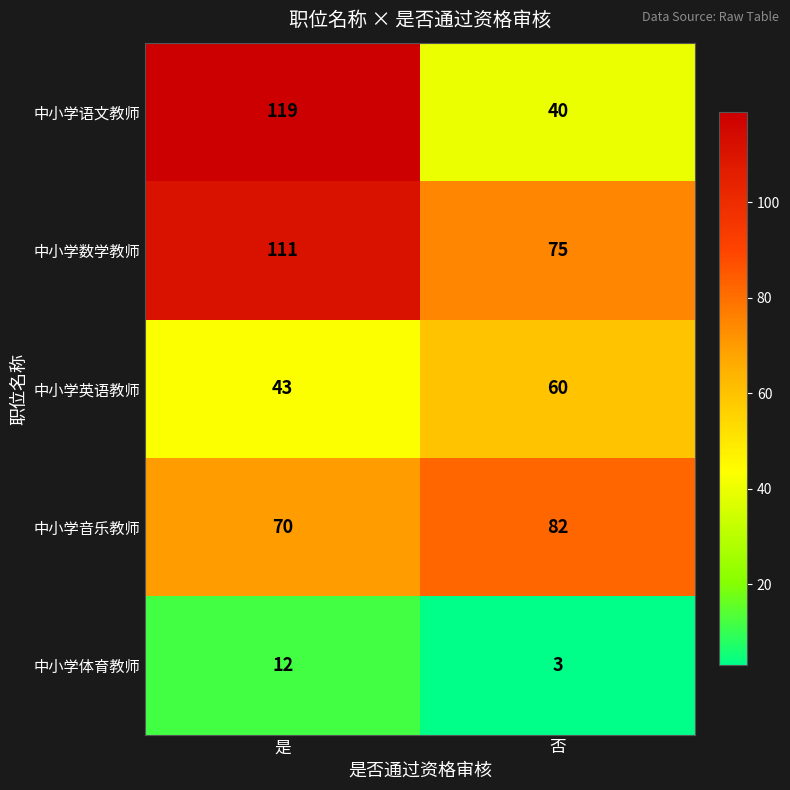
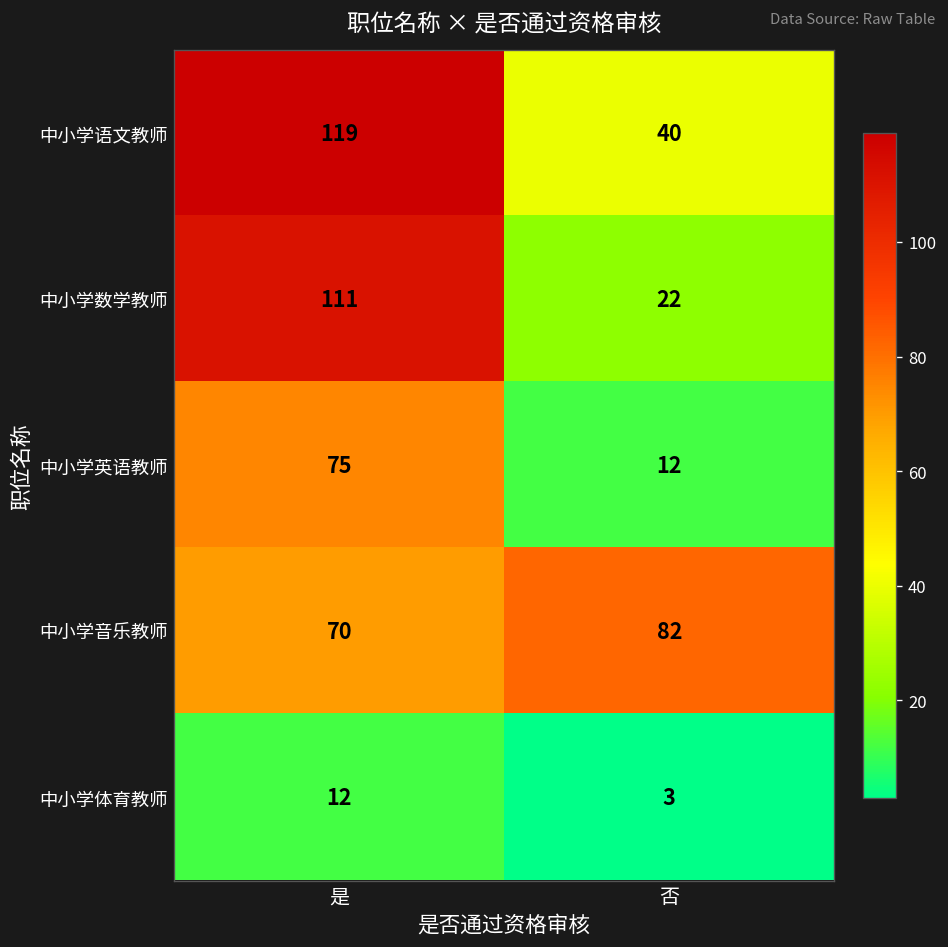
中小学数学教师, 否: 75 -> 22
中小学英语教师, 是: 43 -> 75
中小学英语教师, 否: 60 -> 12
